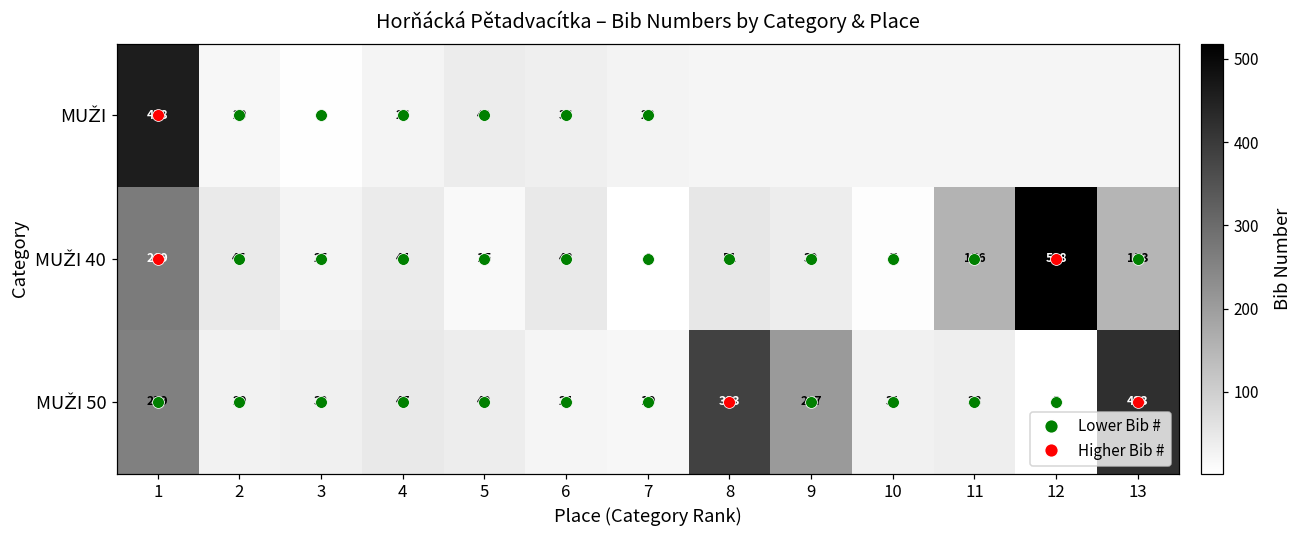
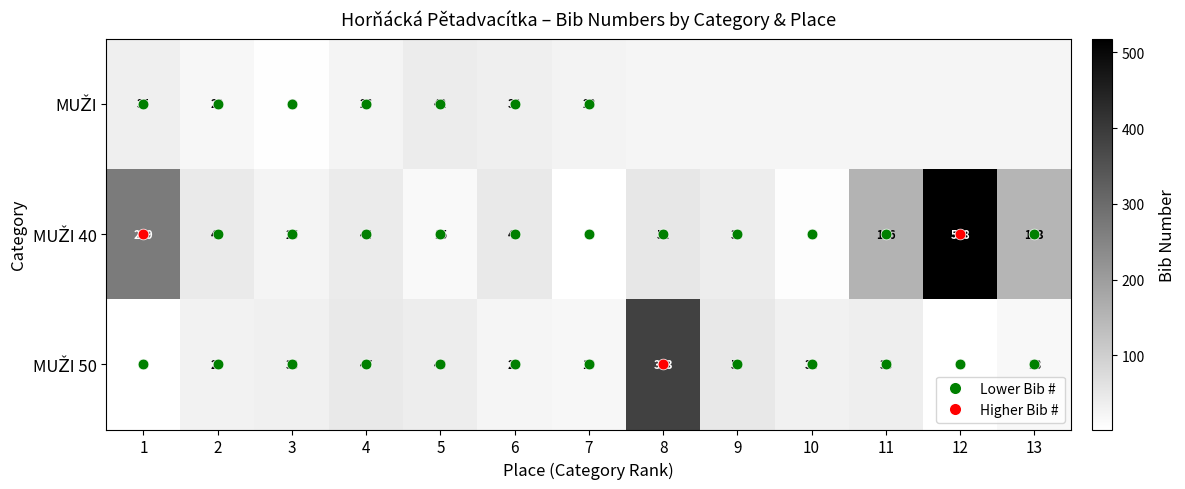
MUŽI, 1: 458 -> 35
MUŽI 50, 1: 259 -> 3
MUŽI 50, 9: 207 -> 50
MUŽI 50, 13: 423 -> 18
